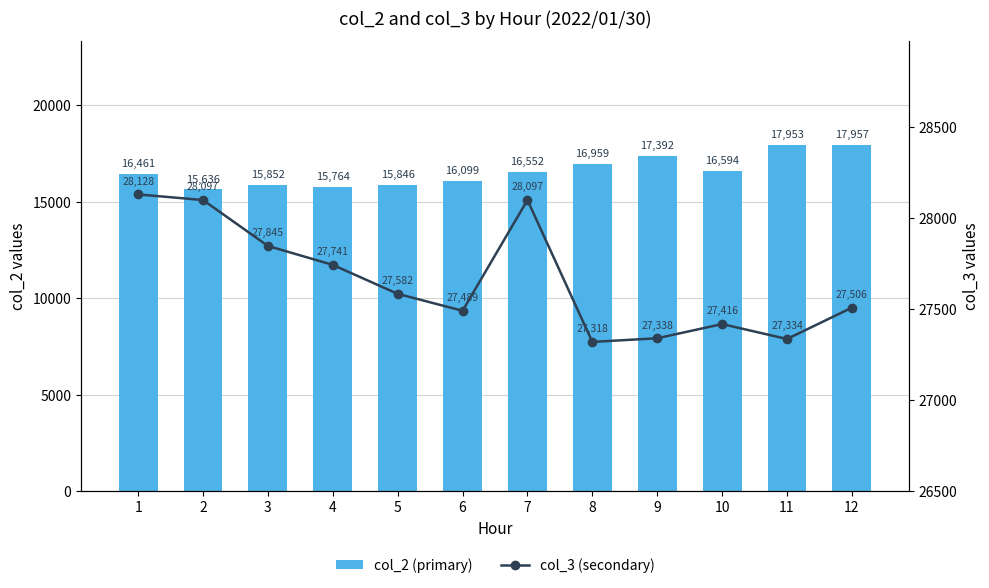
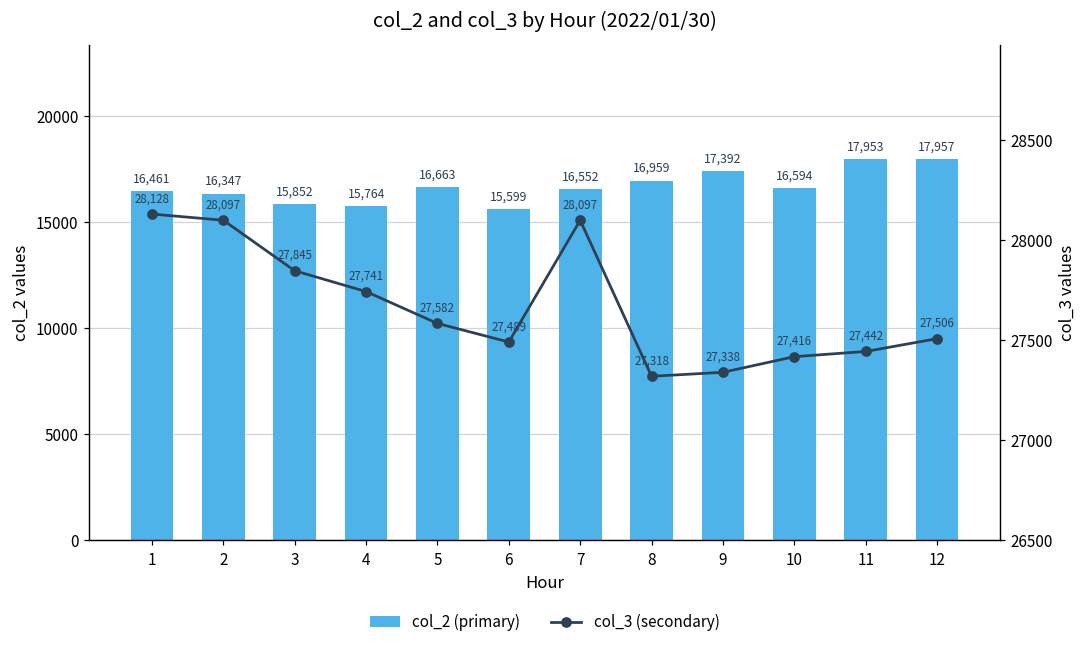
col_2 (primary), 2: 15,636 -> 16,347
col_2 (primary), 5: 15,846 -> 16,663
col_2 (primary), 6: 16,099 -> 15,599
col_3 (secondary), 11: 27,334 -> 27,442
